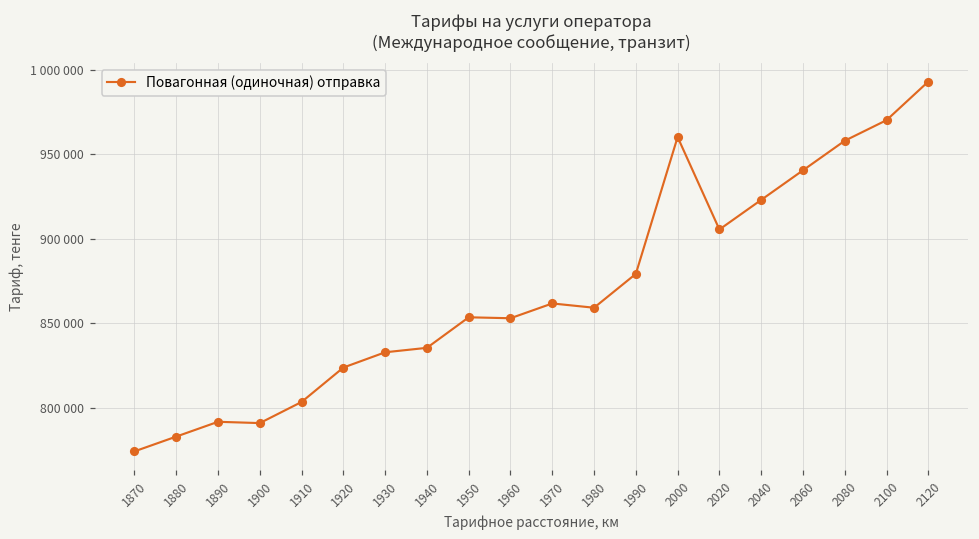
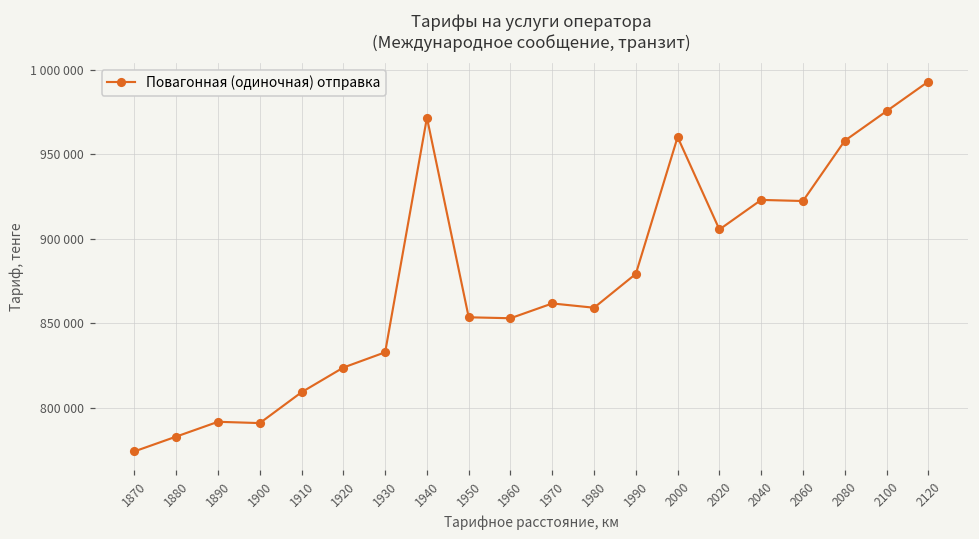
1910: 803000 -> 809000
1940: 835000 -> 972000
2060: 940000 -> 922000
2100: 970000 -> 975000
